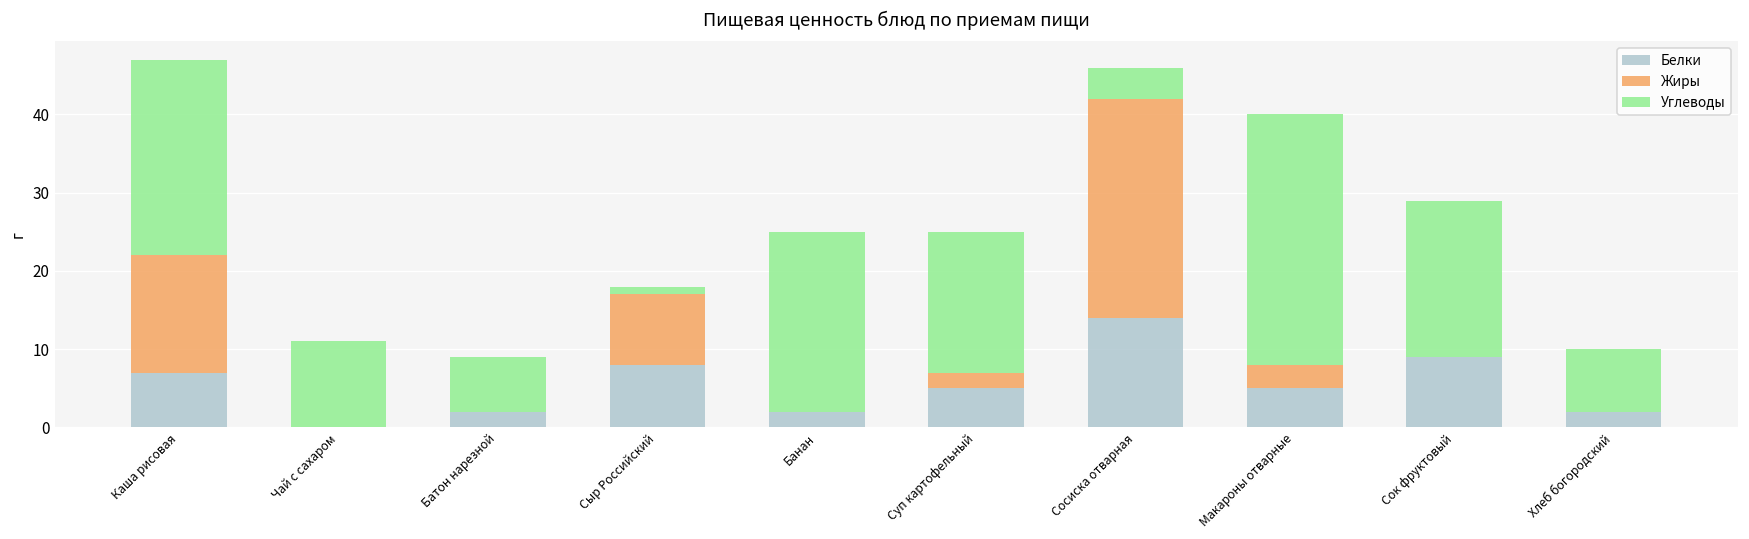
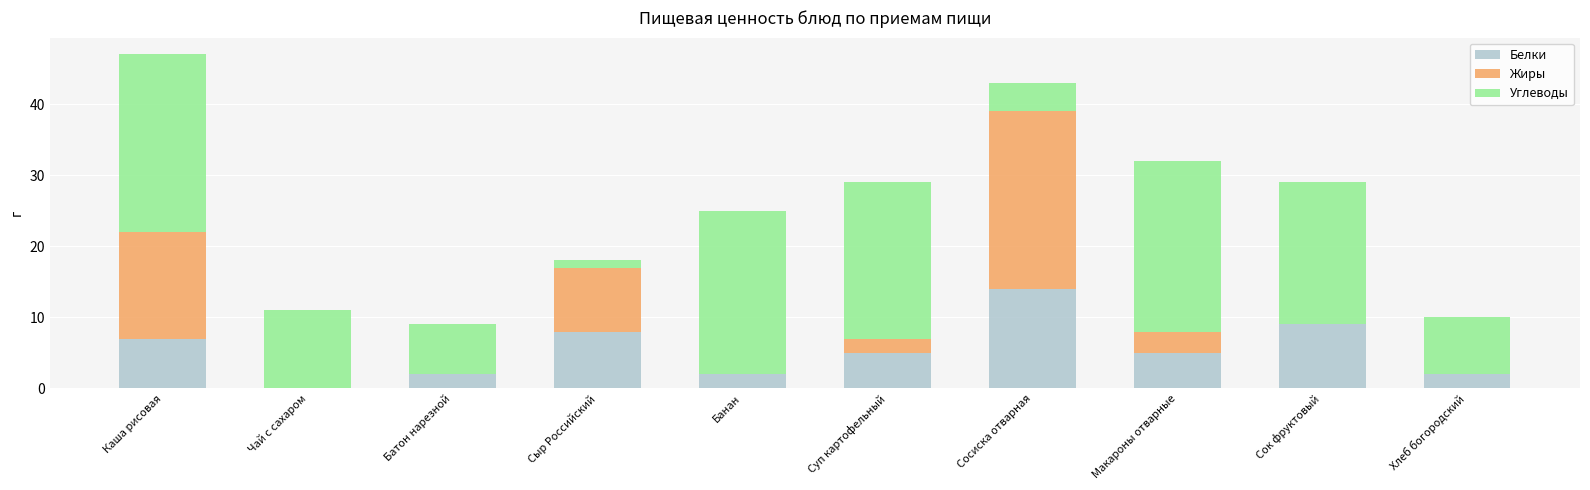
Углеводы, Суп картофельный: 18 -> 22
Жиры, Сосиска отварная: 28 -> 25
Углеводы, Макароны отварные: 32 -> 24
